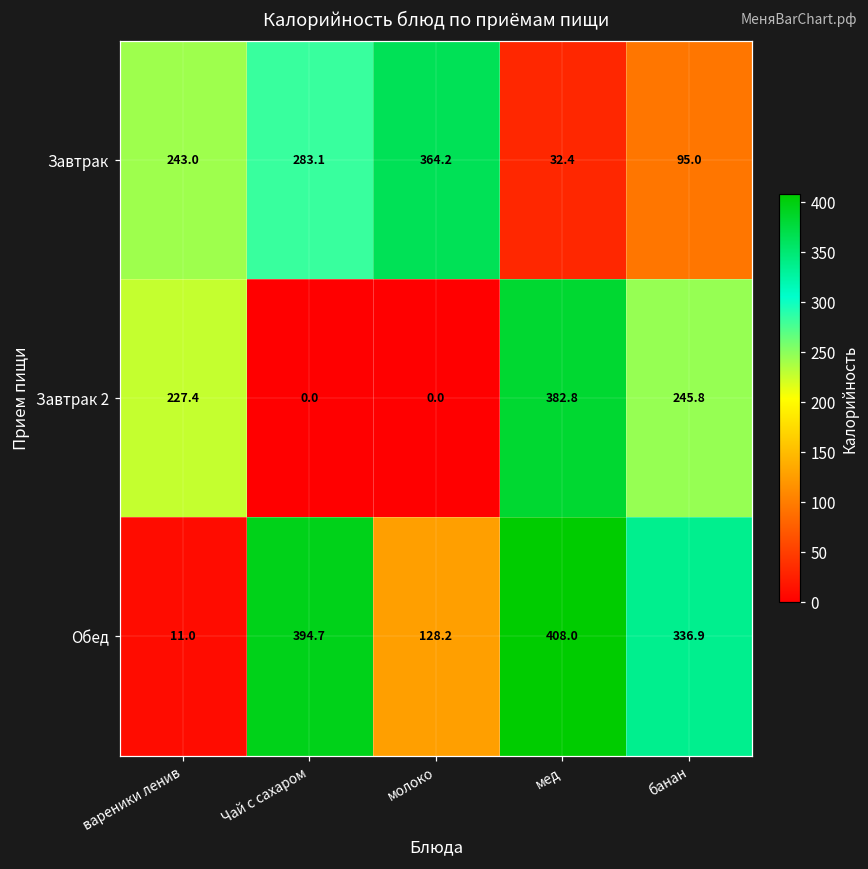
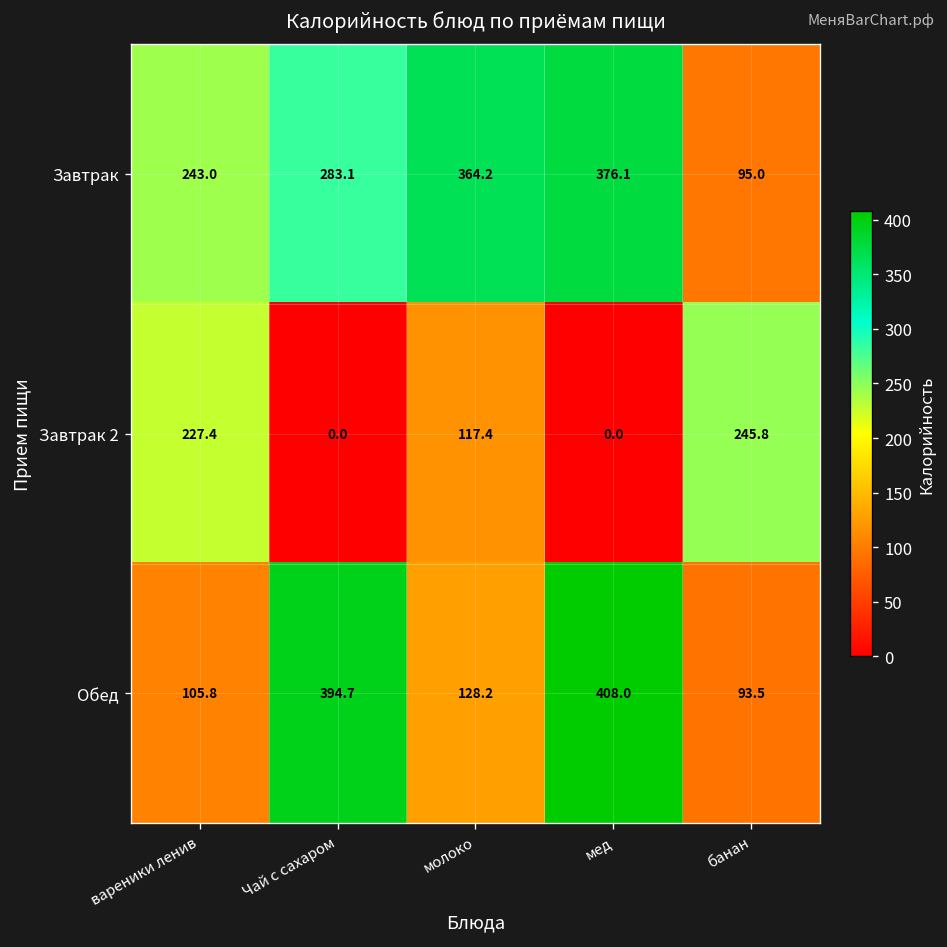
Завтрак, мед: 32.4 -> 376.1
Завтрак 2, молоко: 0.0 -> 117.4
Завтрак 2, мед: 382.8 -> 0.0
Обед, вареники ленив: 11.0 -> 105.8
Обед, банан: 336.9 -> 93.5
